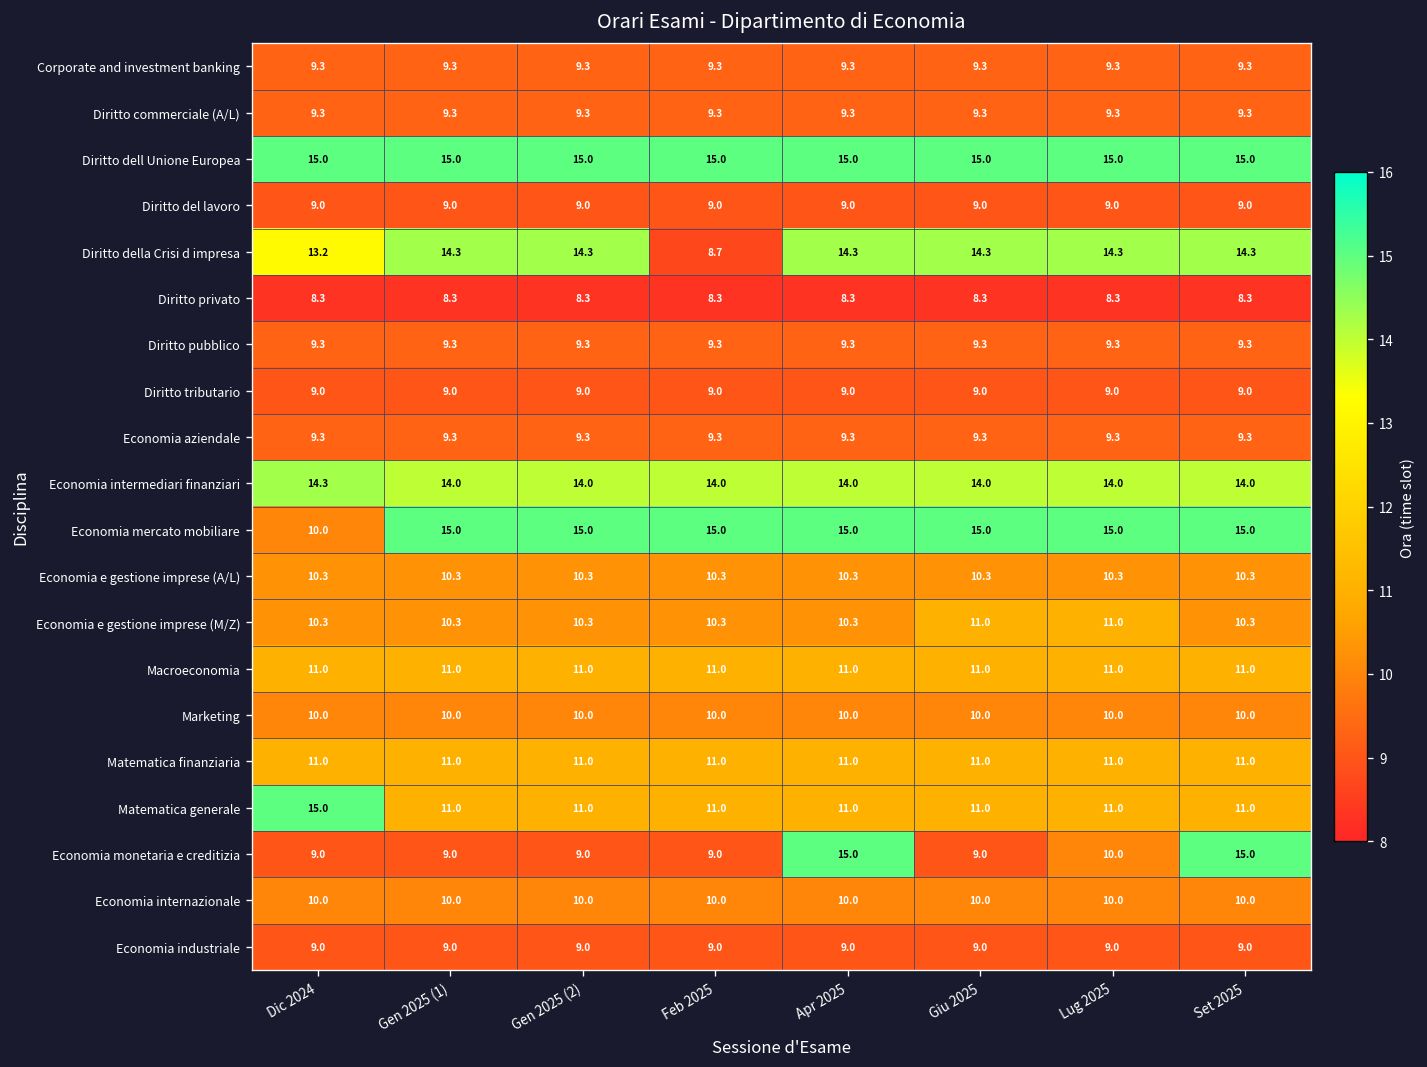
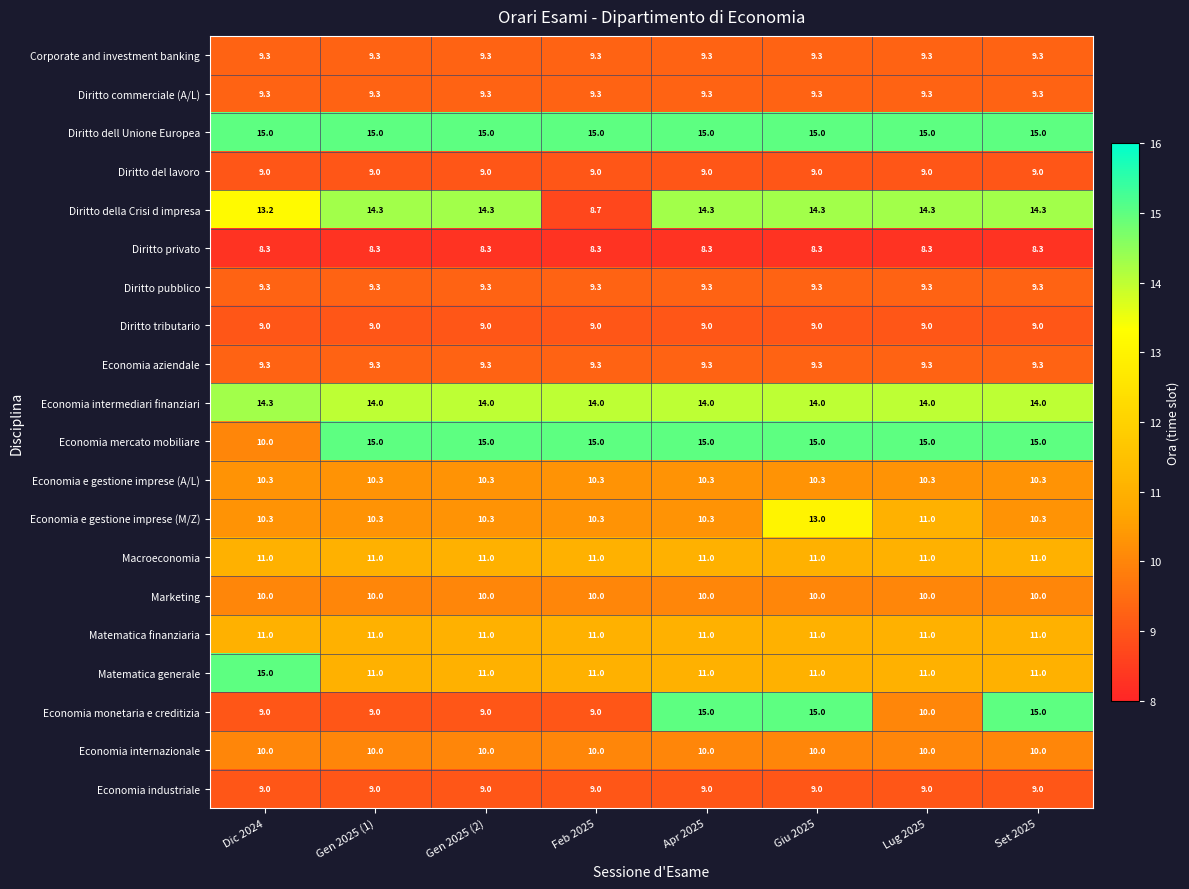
Economia e gestione imprese (M/Z), Giu 2025: 11.0 -> 13.0
Economia monetaria e creditizia, Giu 2025: 9.0 -> 15.0
